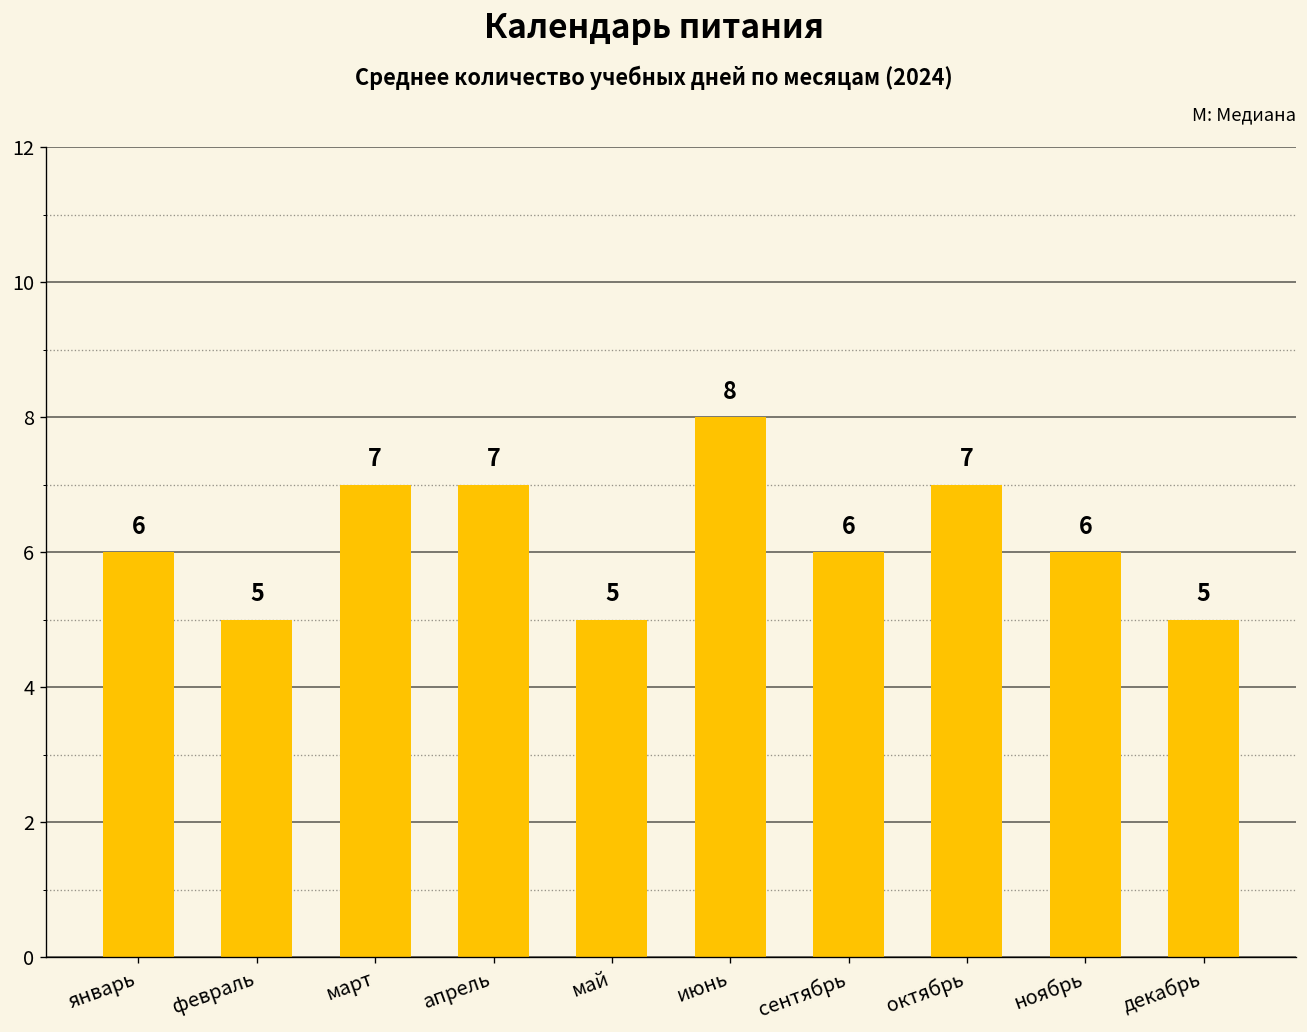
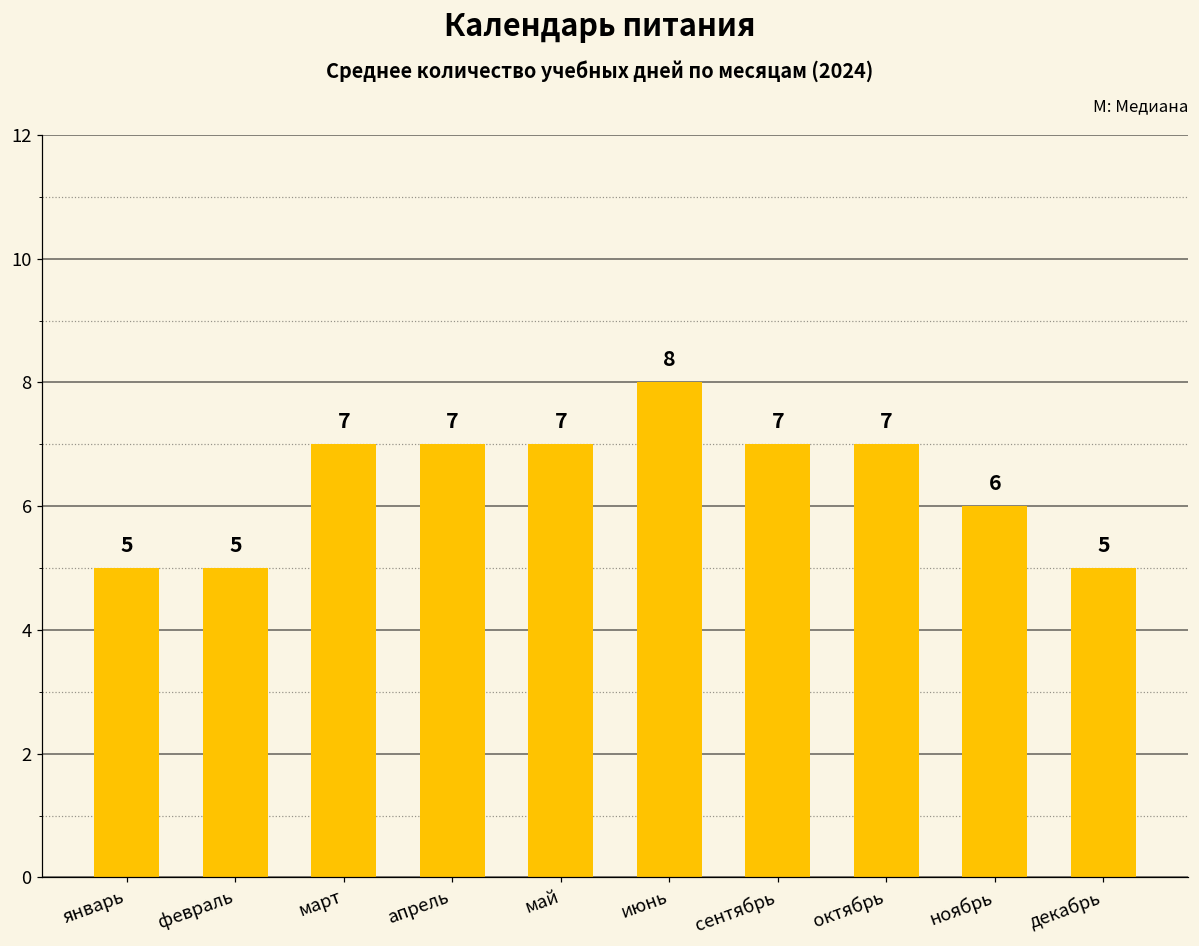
январь: 6 -> 5
май: 5 -> 7
сентябрь: 6 -> 7
